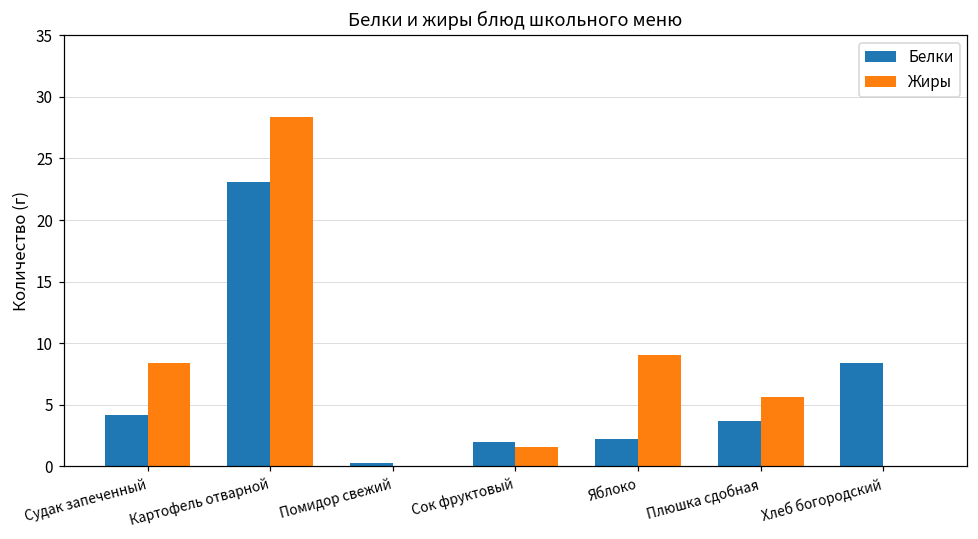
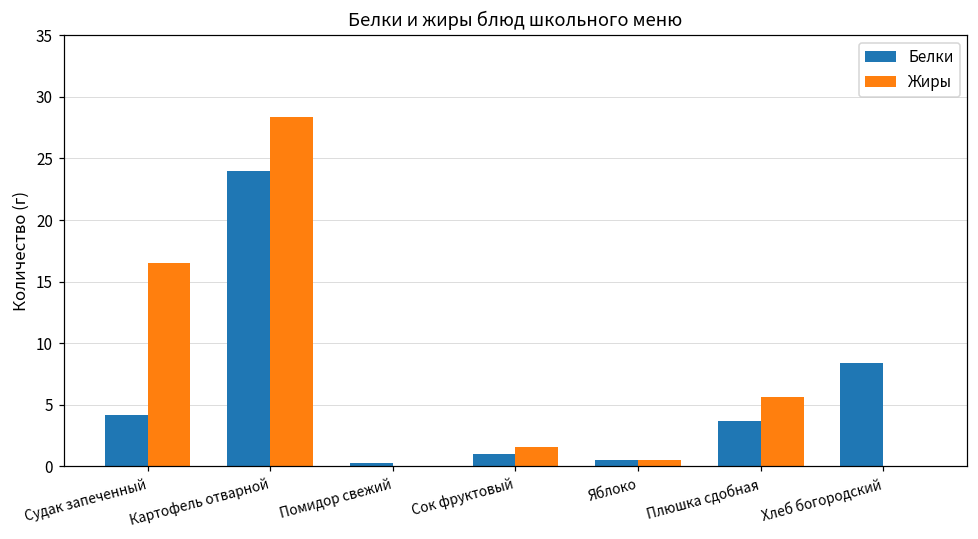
Жиры, Судак запеченный: 8.4 -> 16.5
Белки, Картофель отварной: 23.1 -> 24.0
Белки, Сок фруктовый: 2 -> 1
Белки, Яблоко: 2.2 -> 0.5
Жиры, Яблоко: 9.1 -> 0.5
